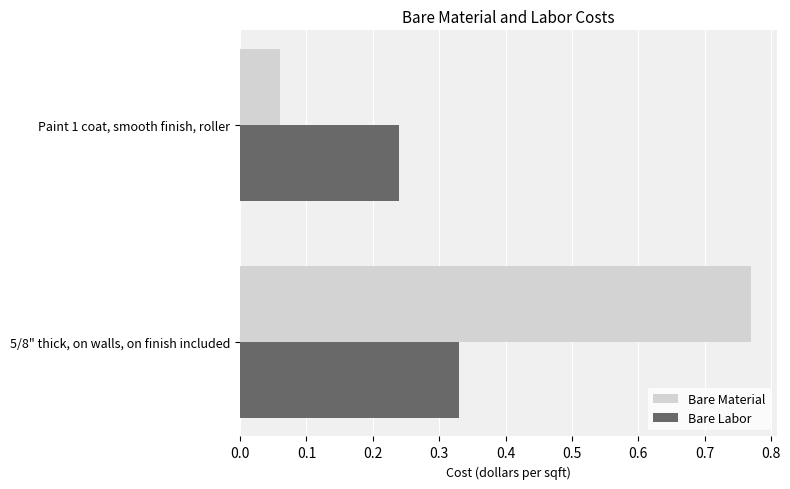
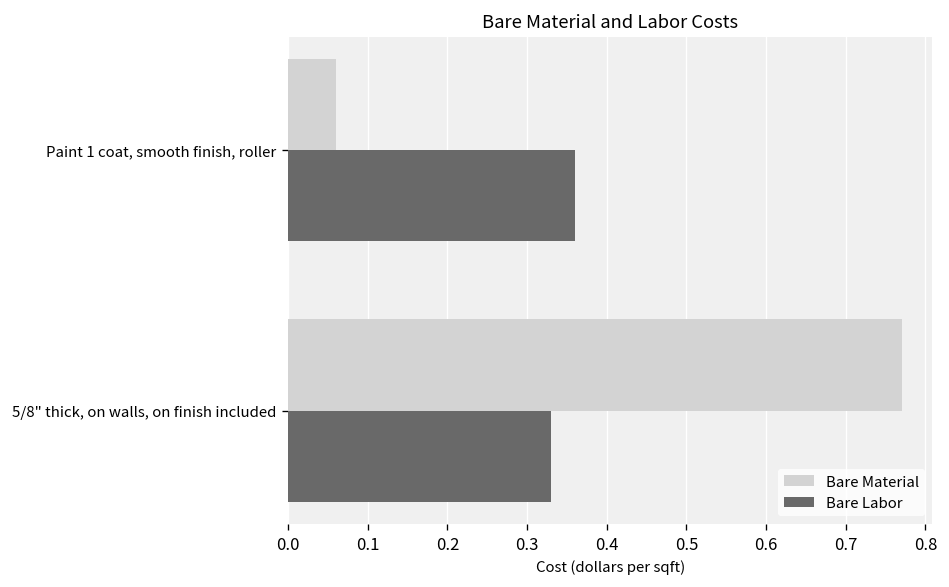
Bare Labor, Paint 1 coat, smooth finish, roller: 0.24 -> 0.36
